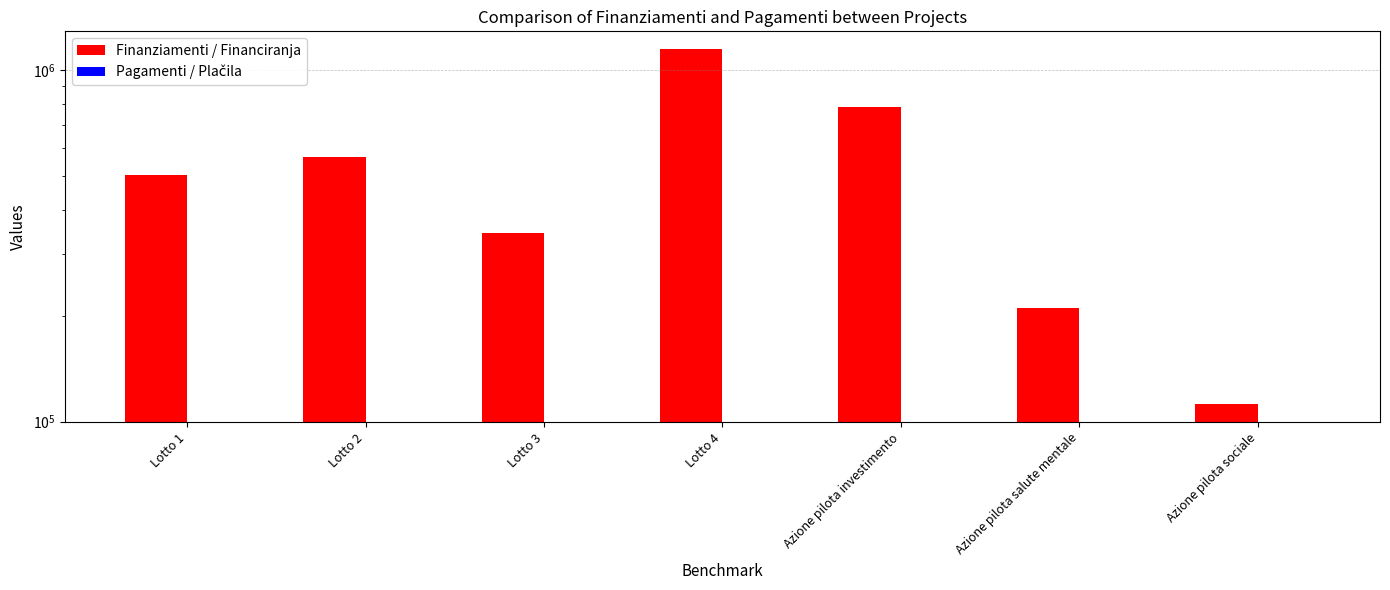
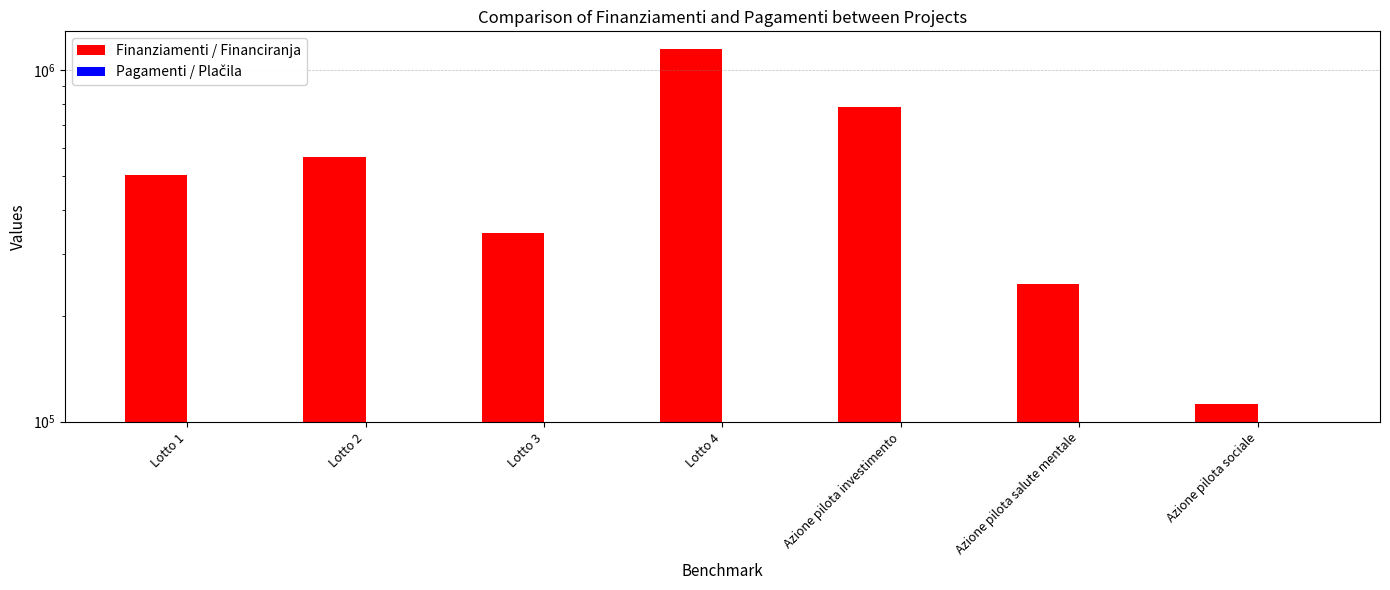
Finanziamenti / Financiranja, Azione pilota salute mentale: 210000 -> 250000
